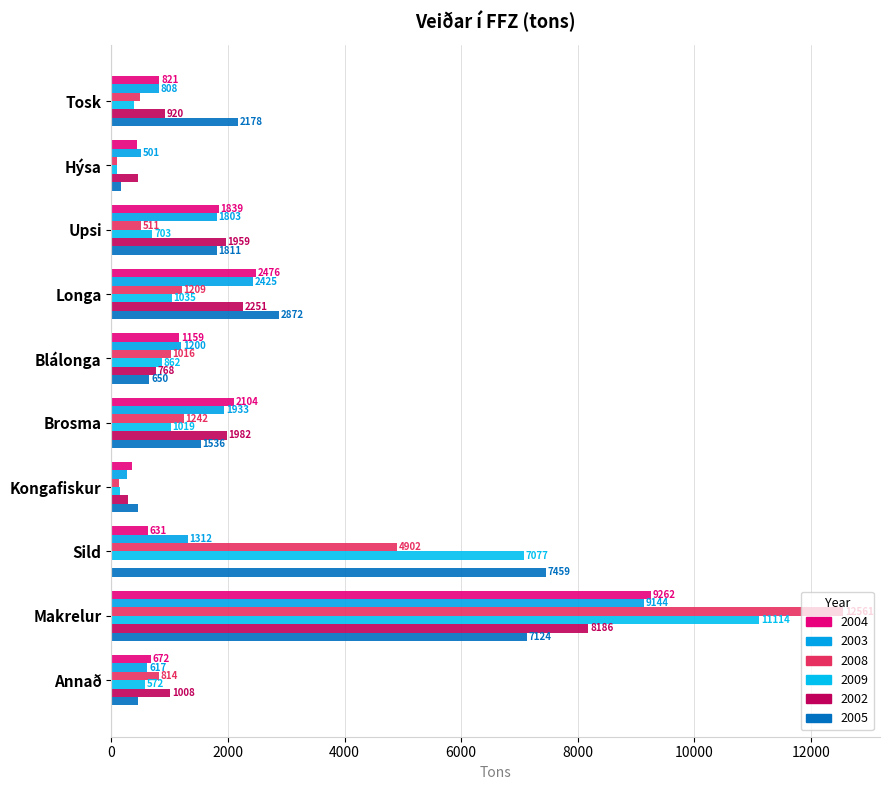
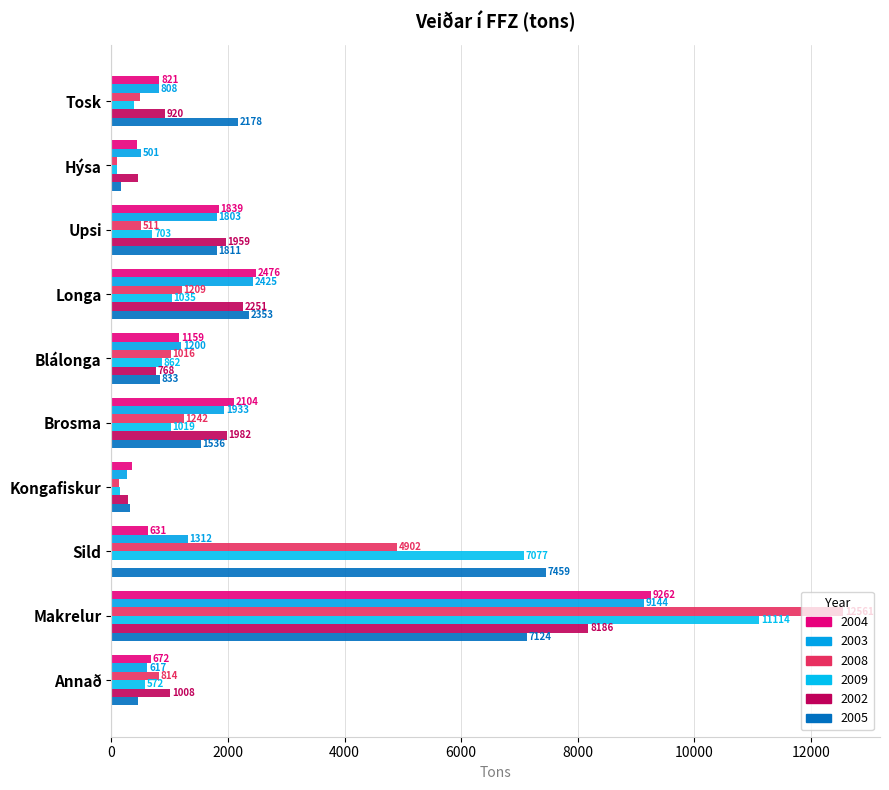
2005, Longa: 2872 -> 2353
2005, Blálonga: 650 -> 833
2005, Kongafiskur: 500 -> 300
